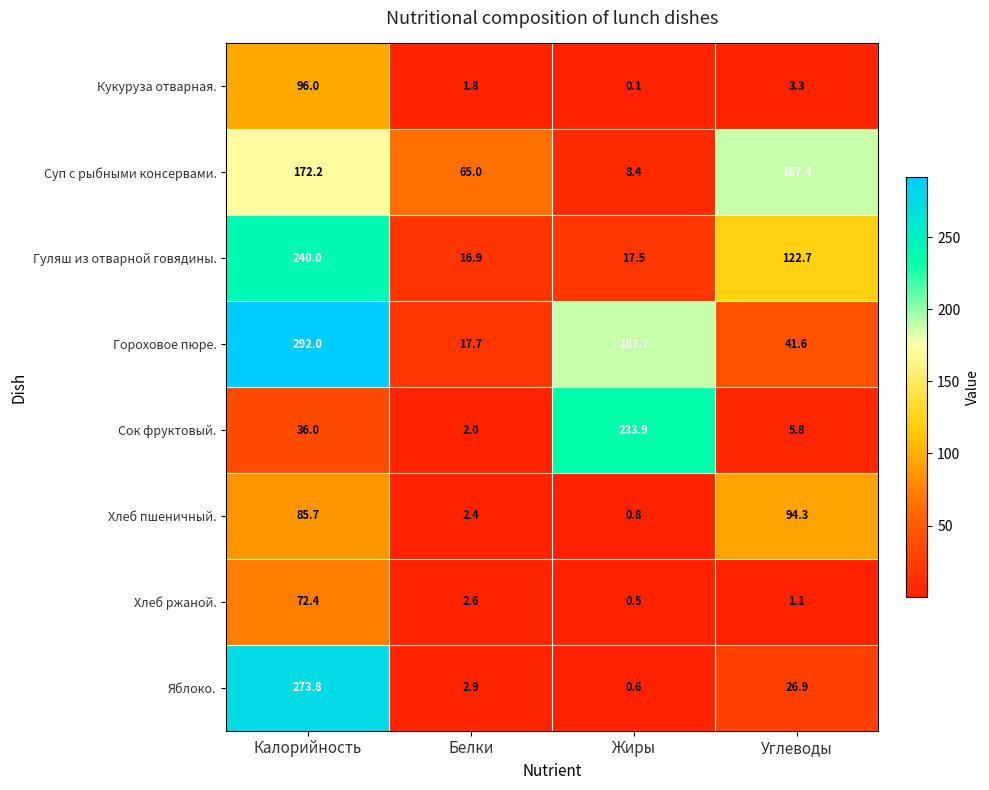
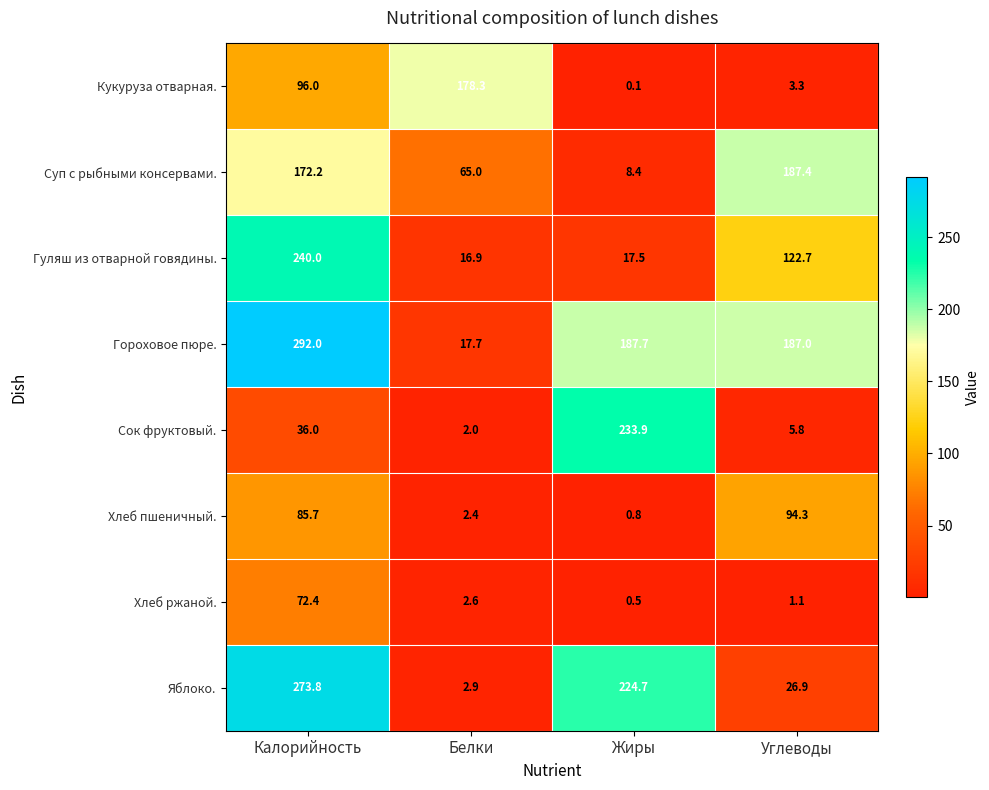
Кукуруза отварная., Белки: 1.8 -> 178.3
Гороховое пюре., Углеводы: 41.6 -> 187.0
Яблоко., Жиры: 0.6 -> 224.7
